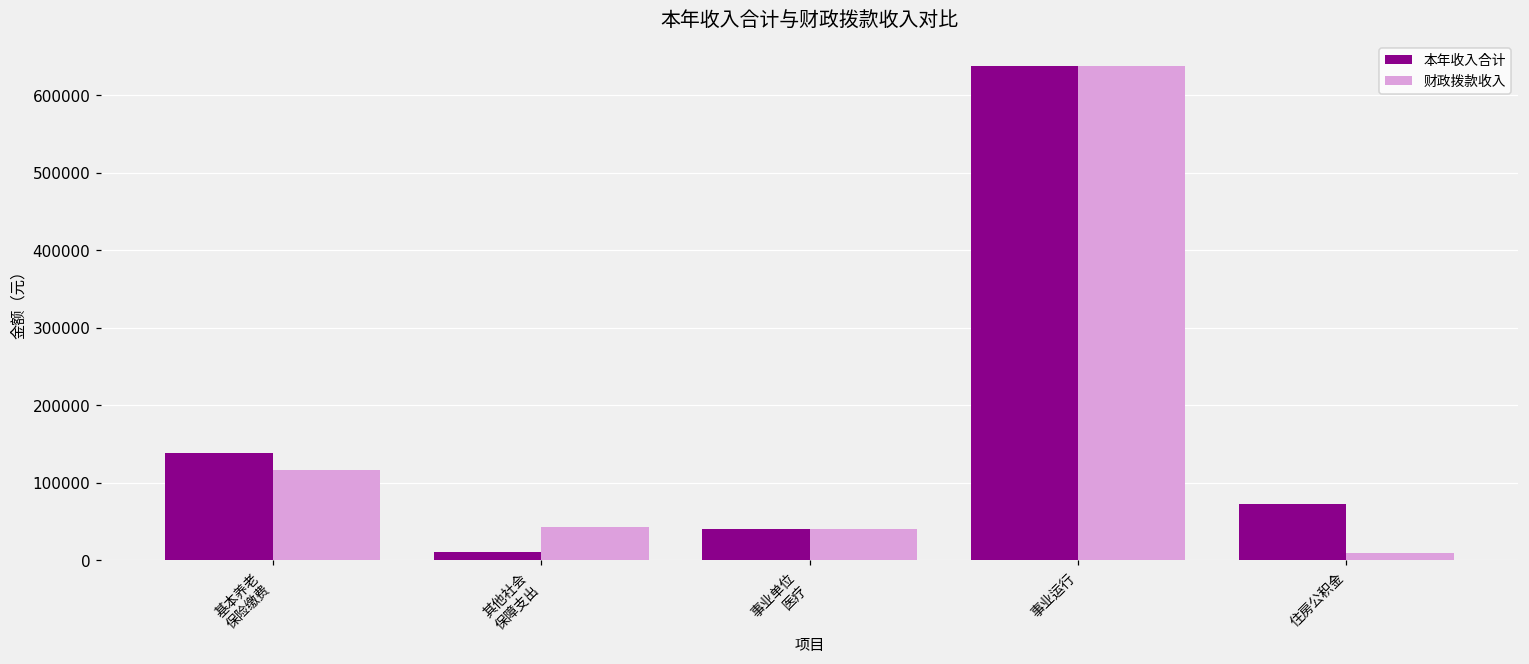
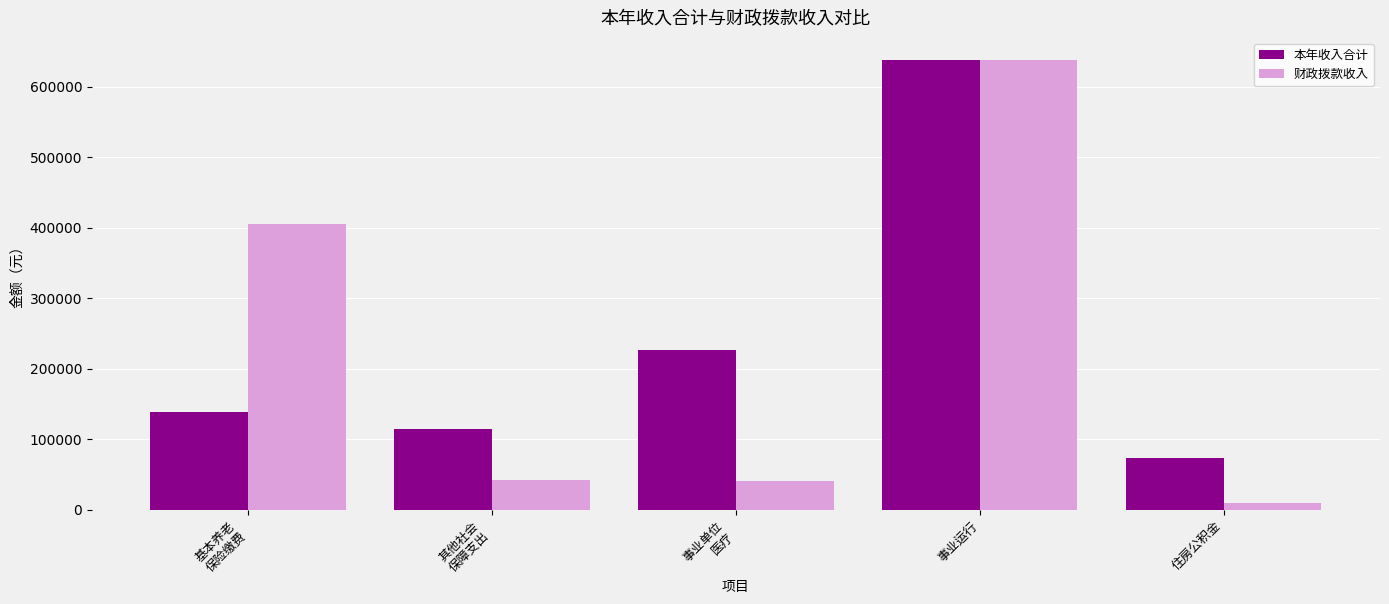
财政拨款收入, 基本养老 保险缴费: 120000 -> 410000
本年收入合计, 其他社会 保障支出: 10000 -> 110000
本年收入合计, 事业单位 医疗: 40000 -> 230000
